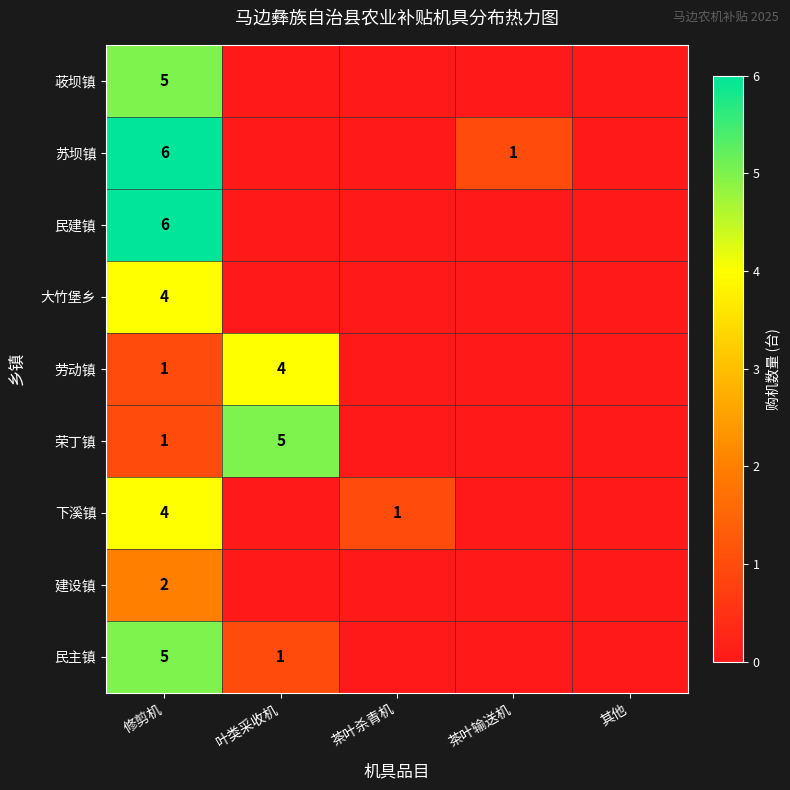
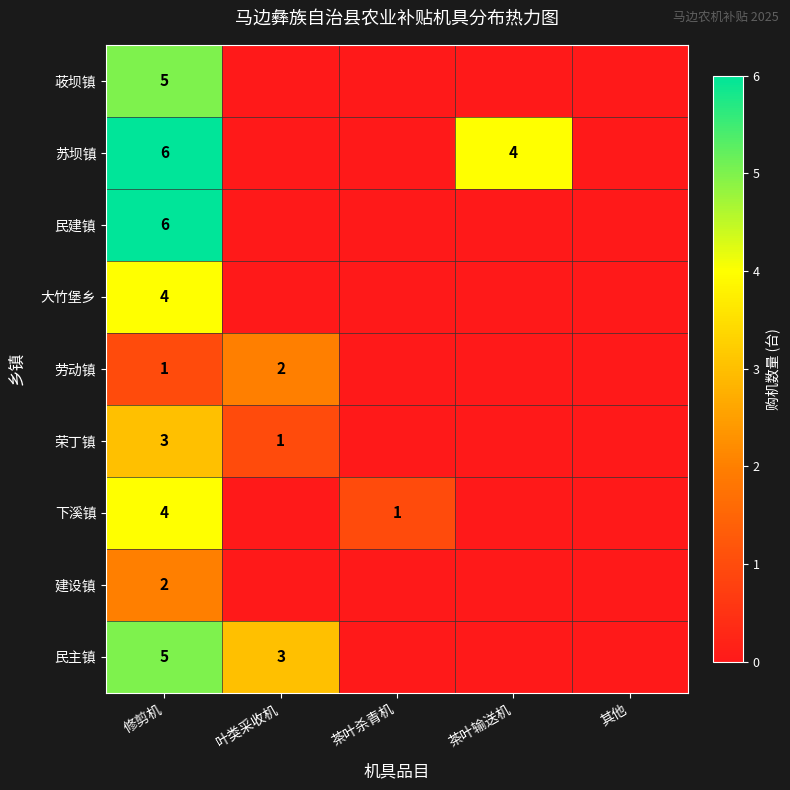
苏坝镇, 茶叶输送机: 1 -> 4
劳动镇, 叶类采收机: 4 -> 2
荣丁镇, 修剪机: 1 -> 3
荣丁镇, 叶类采收机: 5 -> 1
民主镇, 叶类采收机: 1 -> 3
